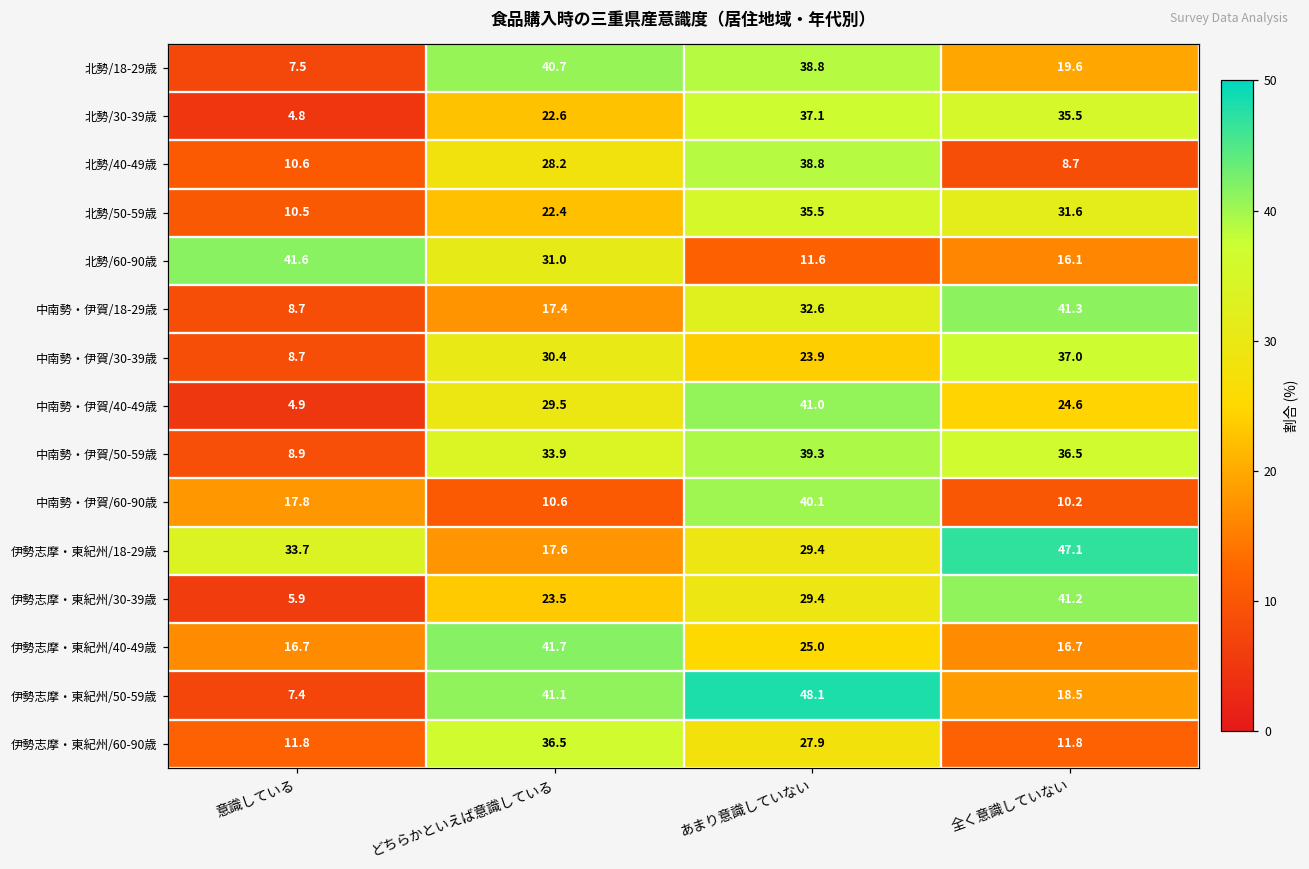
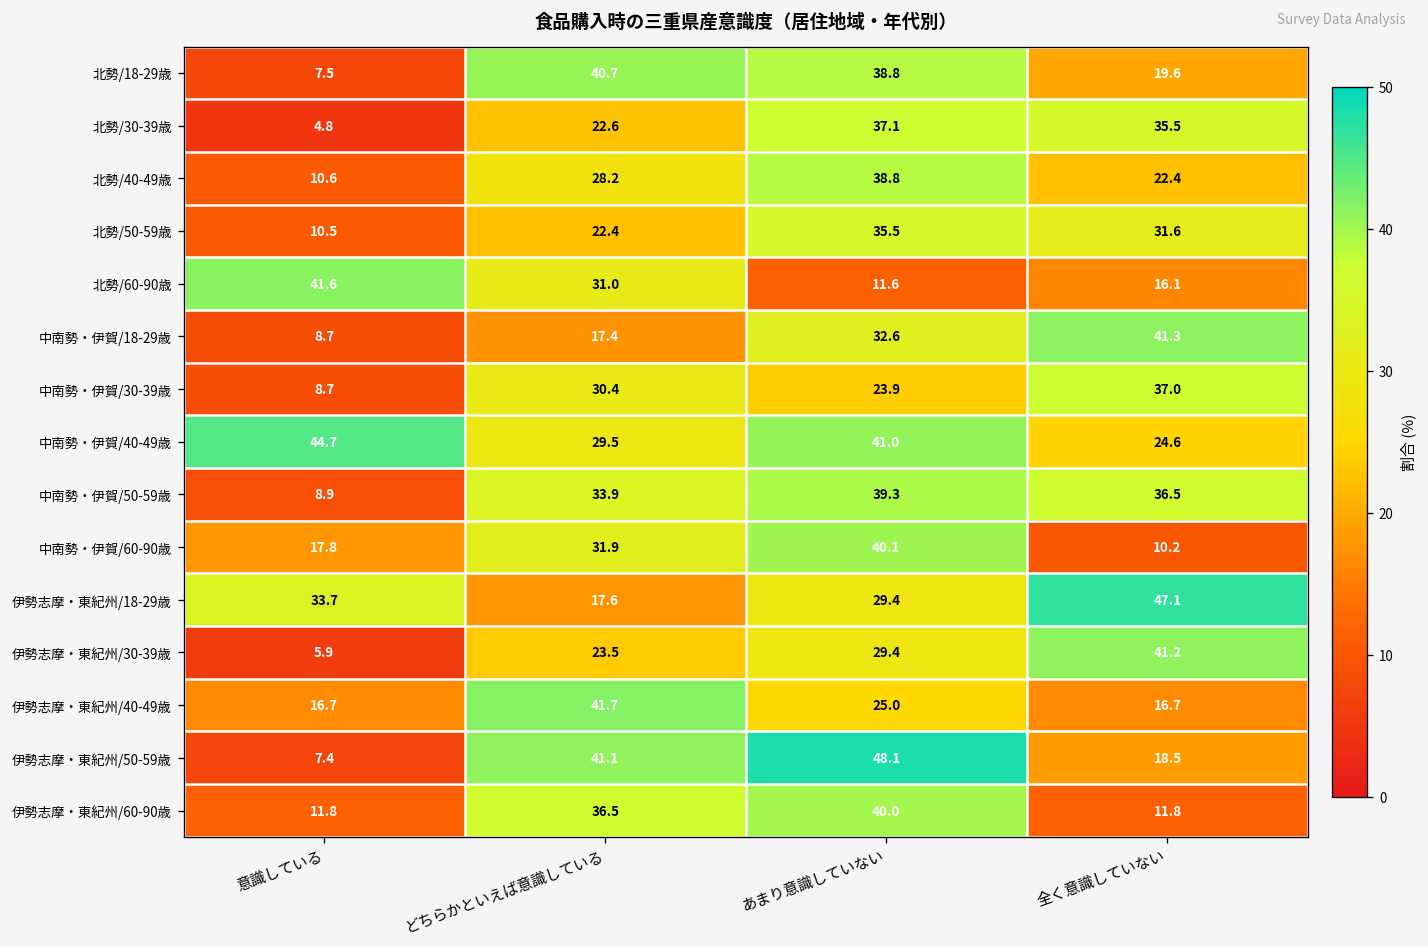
北勢/40-49歳, 全く意識していない: 8.7 -> 22.4
中南勢・伊賀/40-49歳, 意識している: 4.9 -> 44.7
中南勢・伊賀/60-90歳, どちらかといえば意識している: 10.6 -> 31.9
伊勢志摩・東紀州/60-90歳, あまり意識していない: 27.9 -> 40.0
